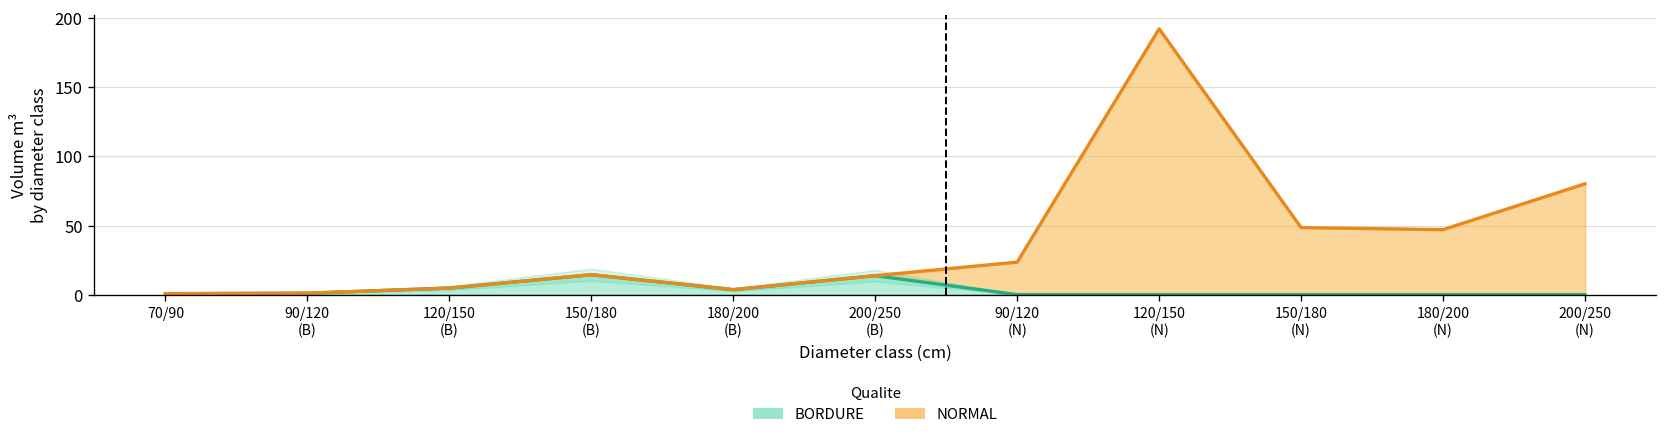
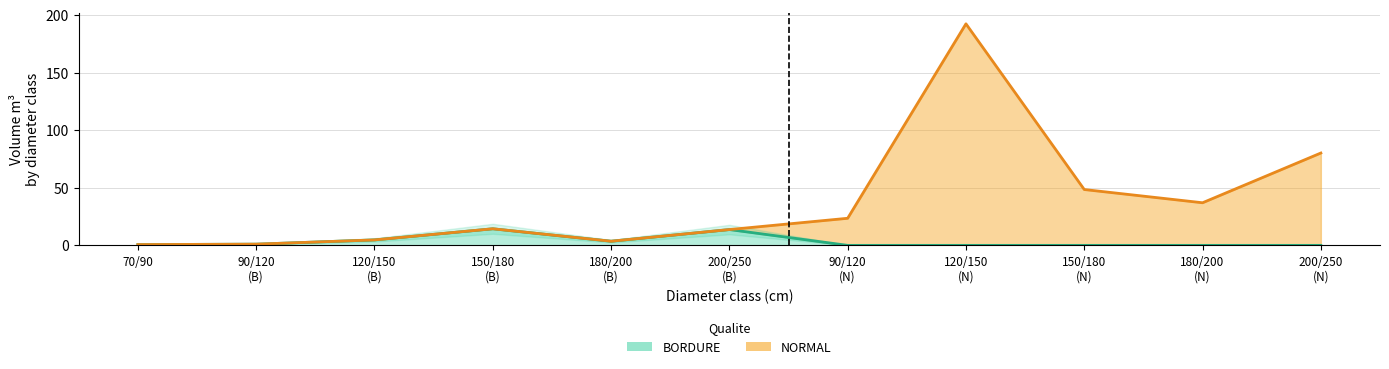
NORMAL, 180/200 (N): 47 -> 37
